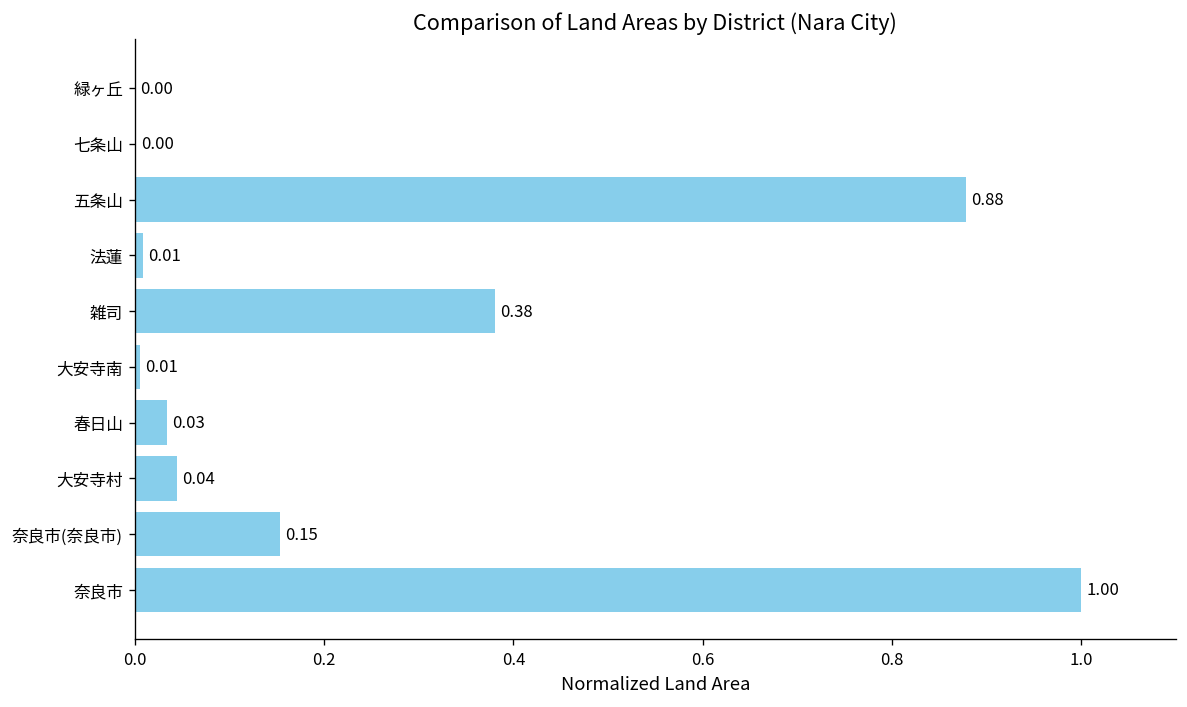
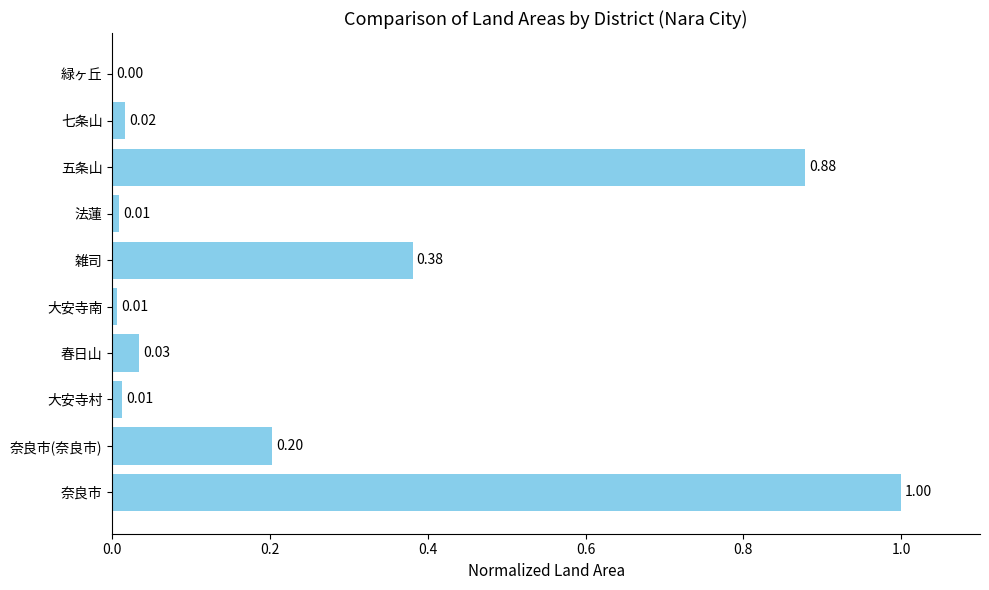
七条山: 0.00 -> 0.02
大安寺村: 0.04 -> 0.01
奈良市(奈良市): 0.15 -> 0.20
